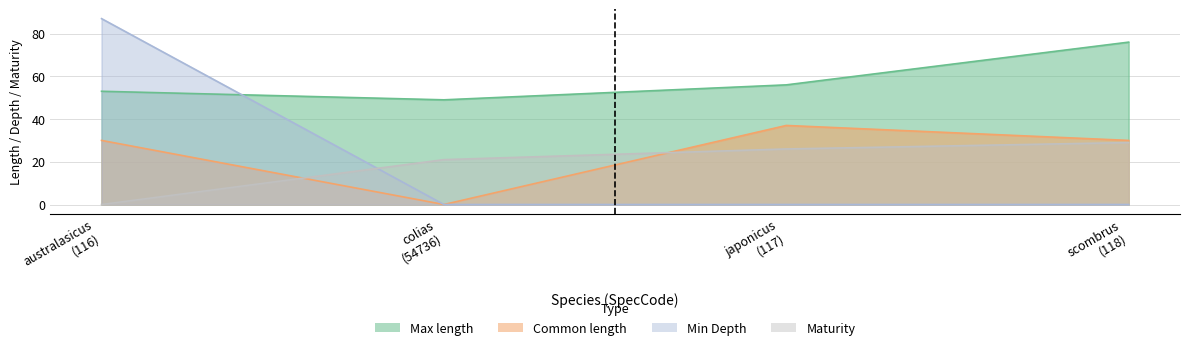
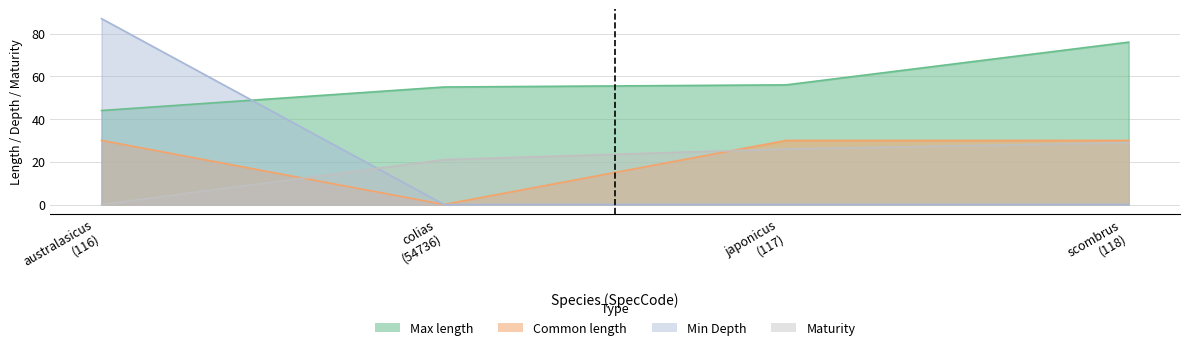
Max length, australasicus (116): 53 -> 44
Max length, colias (54736): 49 -> 55
Common length, japonicus (117): 37 -> 30
